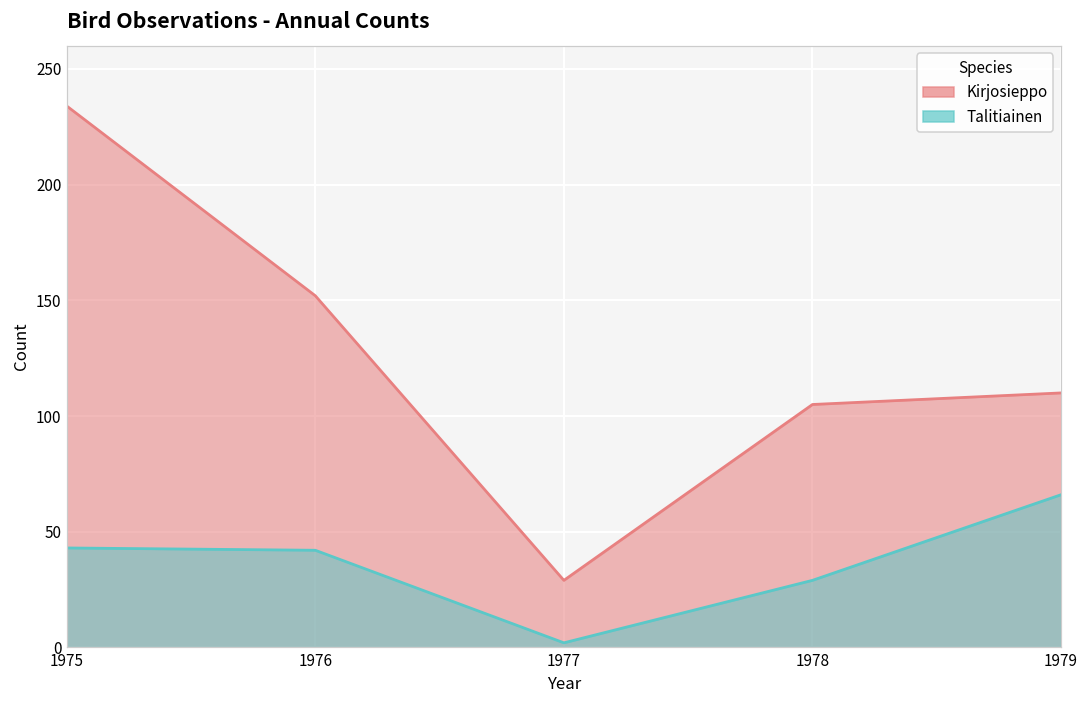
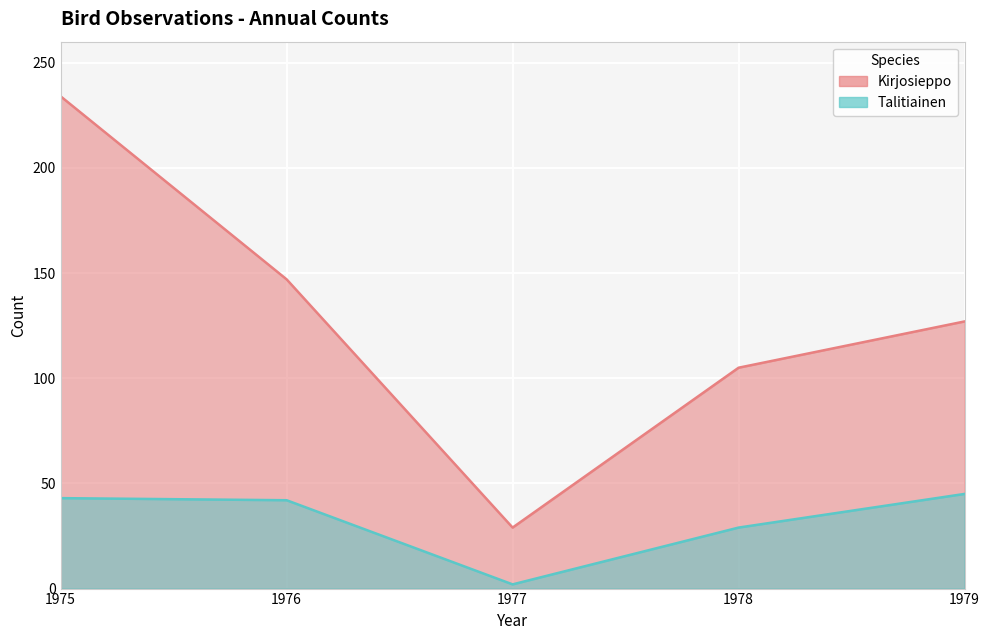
Kirjosieppo, 1976: 152 -> 147
Kirjosieppo, 1979: 110 -> 127
Talitiainen, 1979: 66 -> 45
